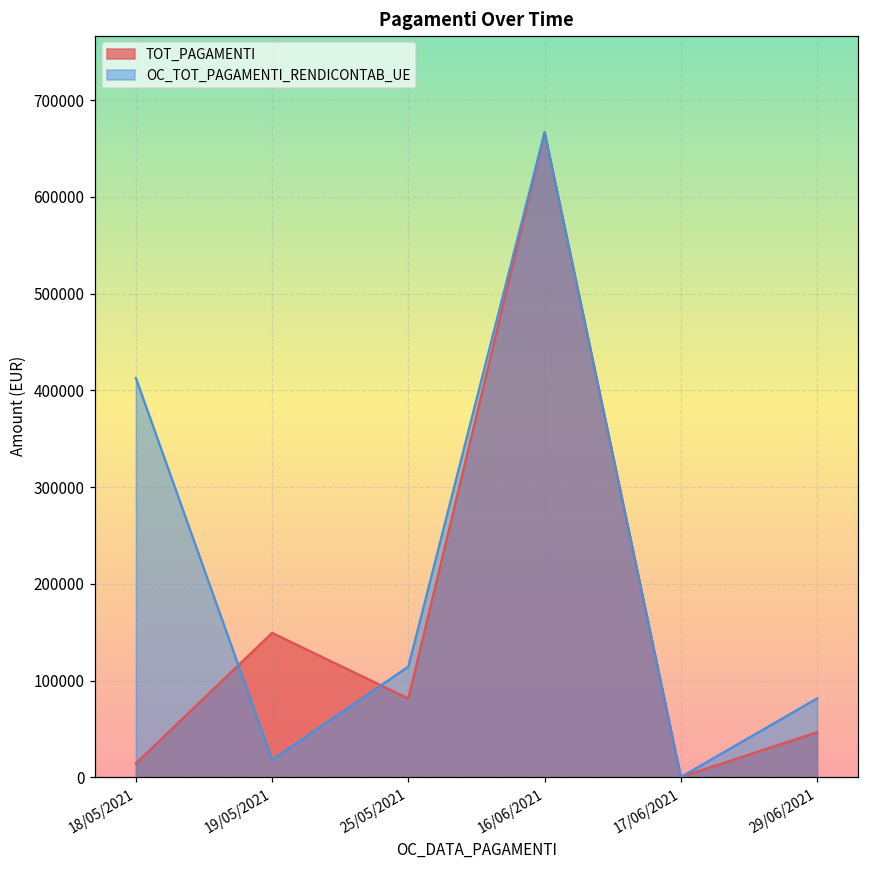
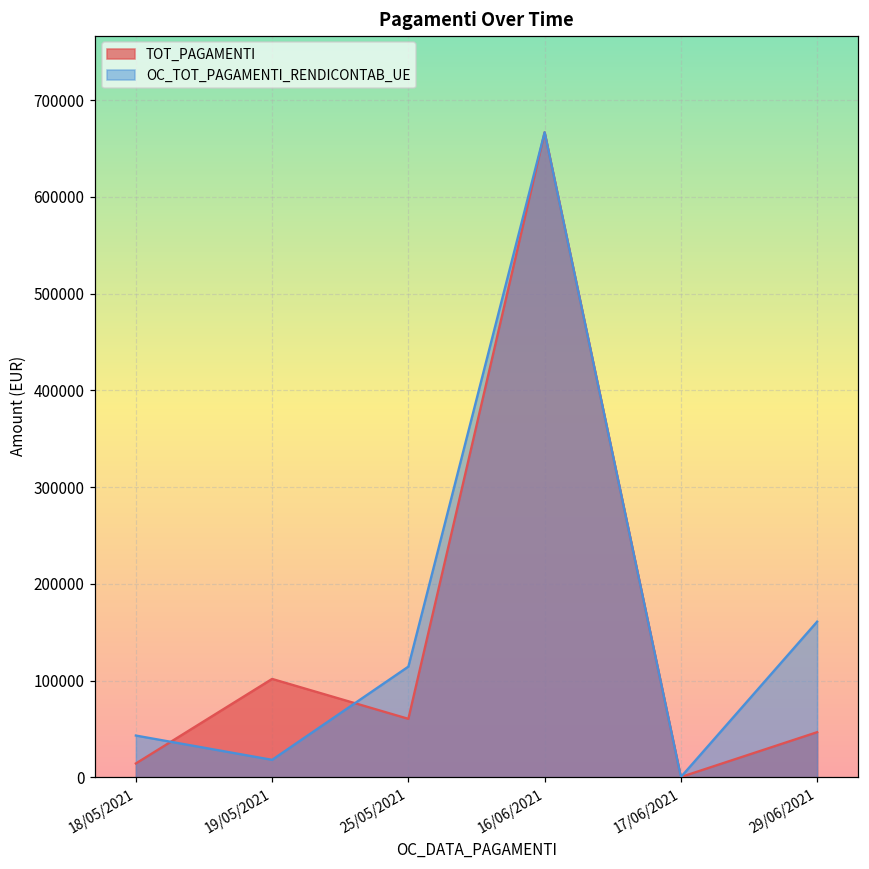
OC_TOT_PAGAMENTI_RENDICONTAB_UE, 18/05/2021: 410000 -> 40000
TOT_PAGAMENTI, 19/05/2021: 150000 -> 100000
TOT_PAGAMENTI, 25/05/2021: 80000 -> 60000
OC_TOT_PAGAMENTI_RENDICONTAB_UE, 29/06/2021: 80000 -> 160000
